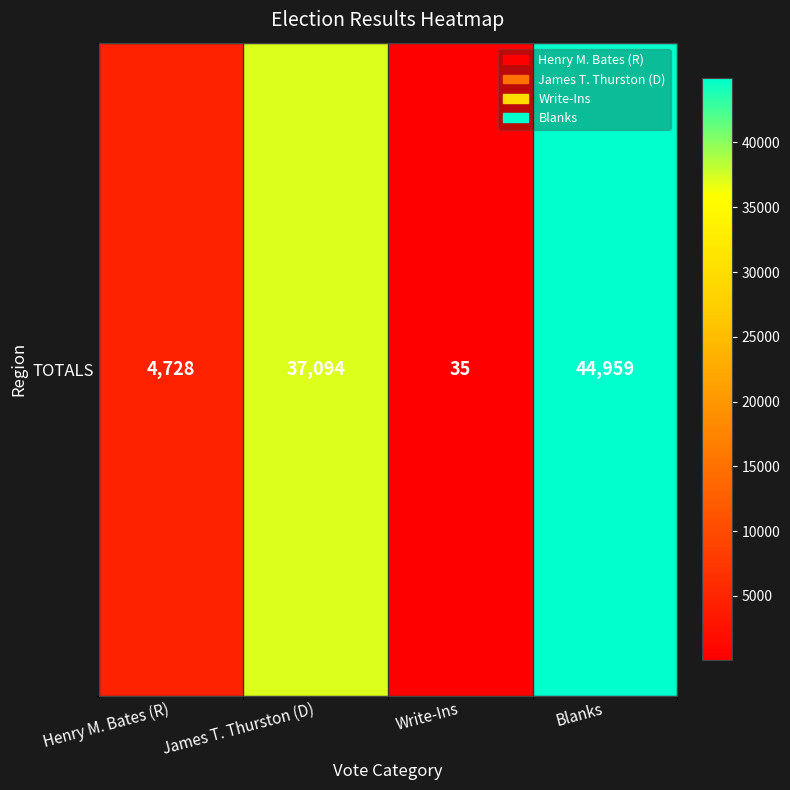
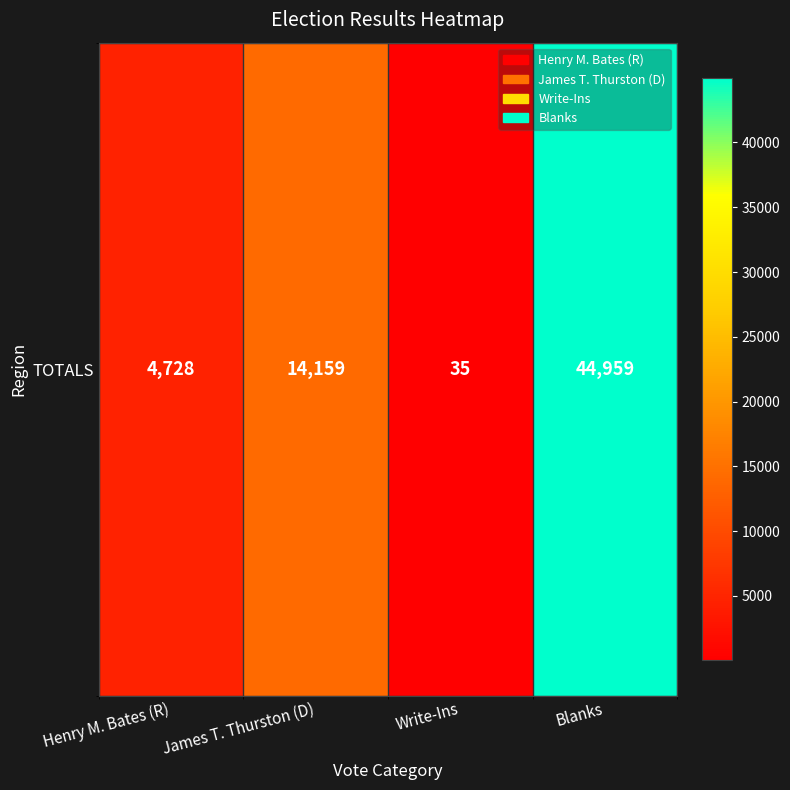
TOTALS, James T. Thurston (D): 37,094 -> 14,159
